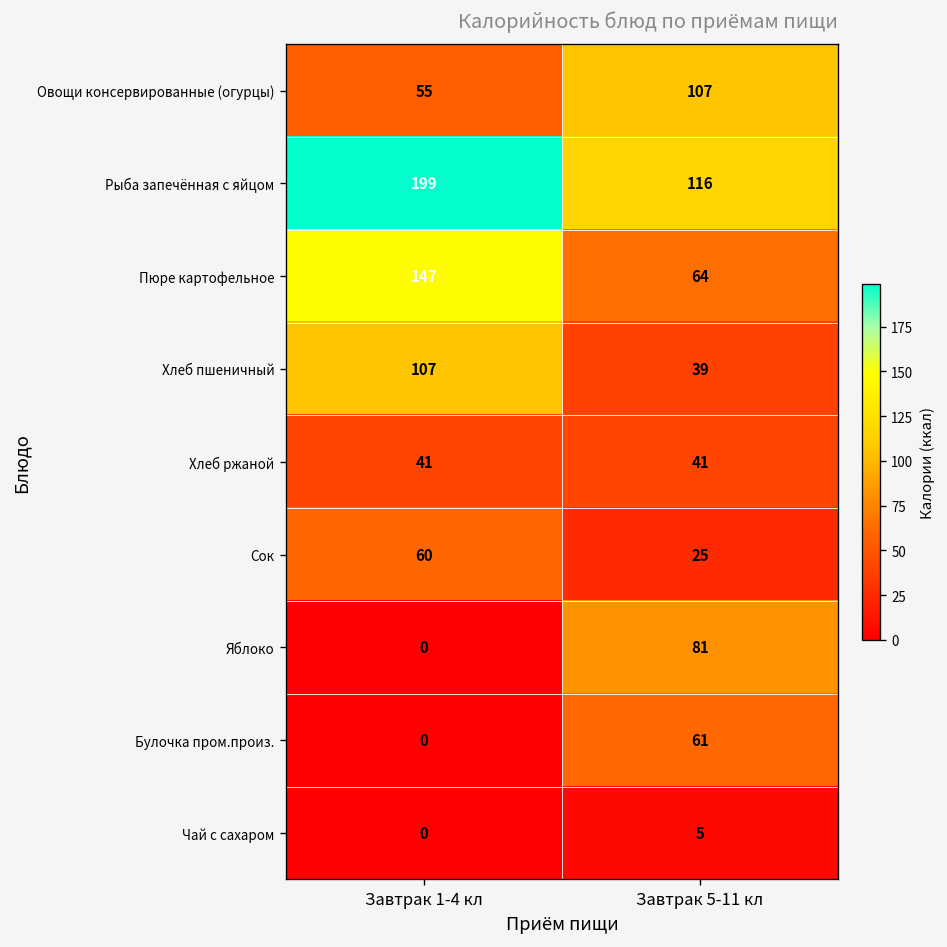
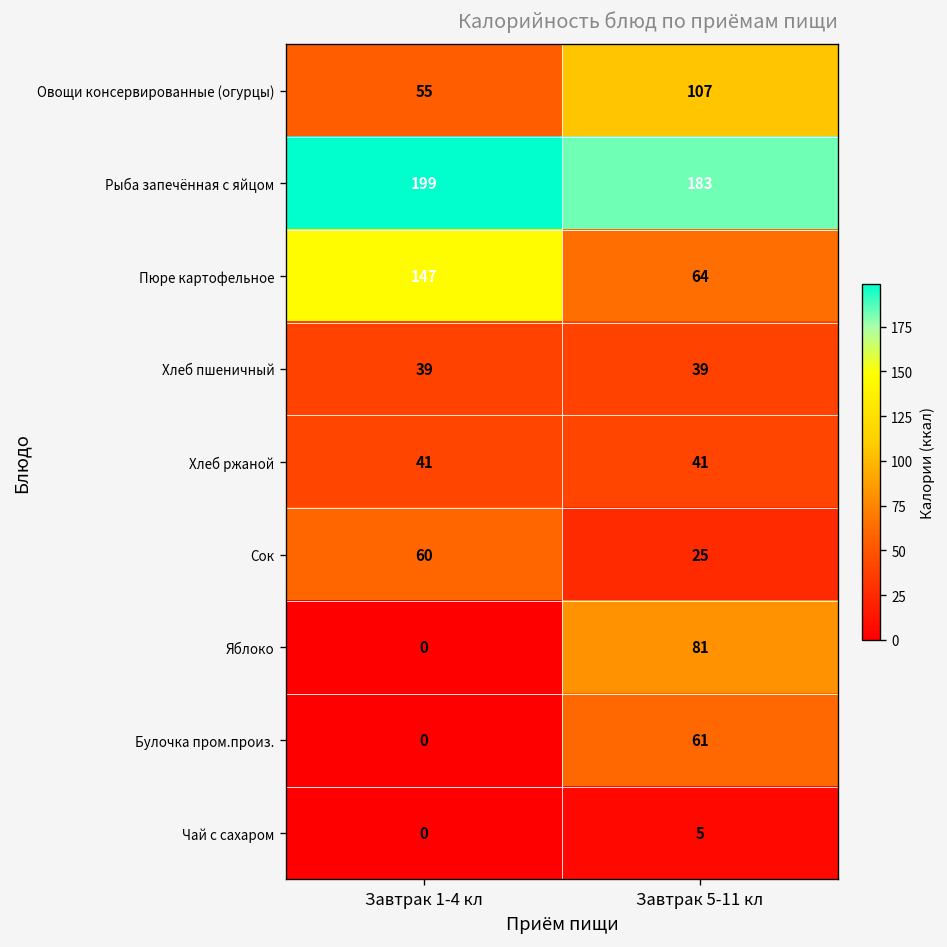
Рыба запечённая с яйцом, Завтрак 5-11 кл: 116 -> 183
Хлеб пшеничный, Завтрак 1-4 кл: 107 -> 39
